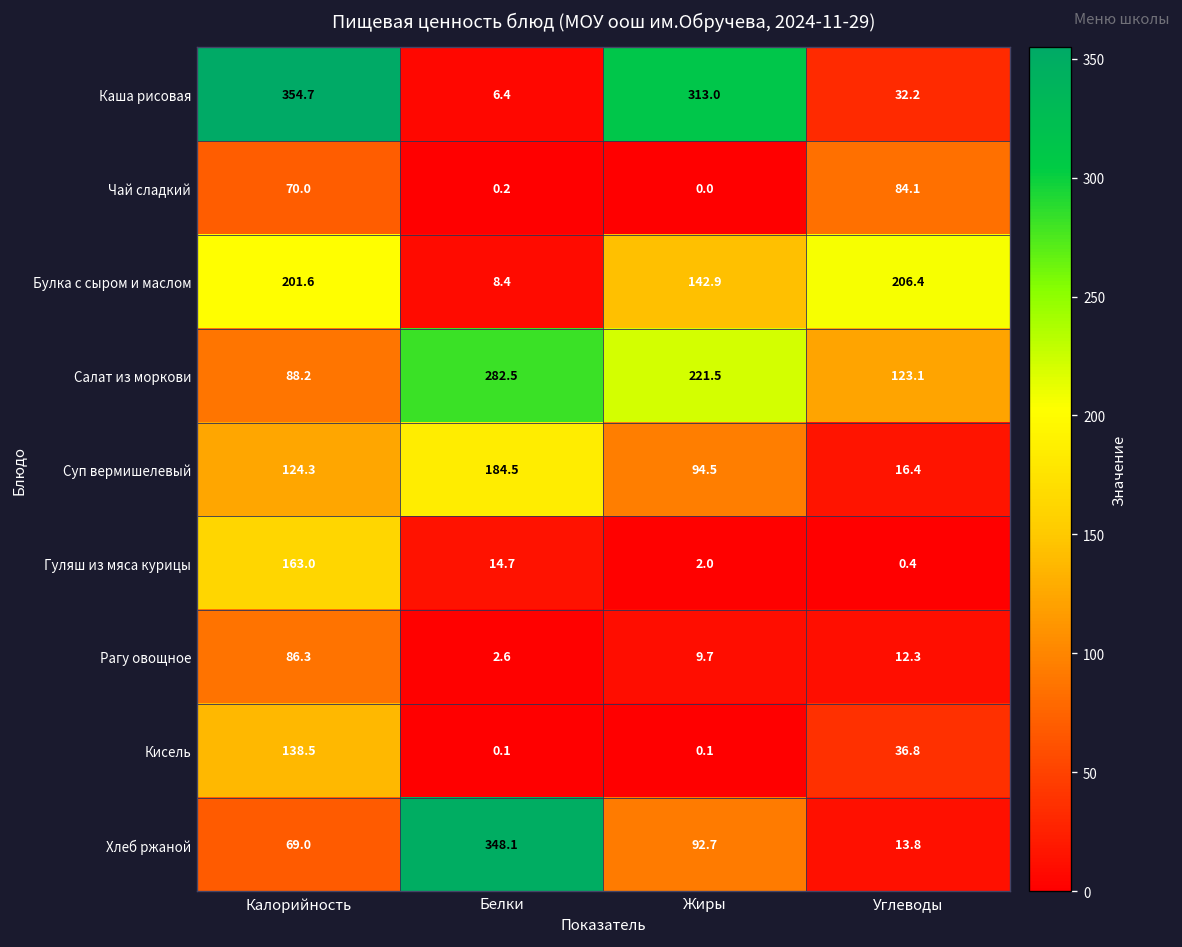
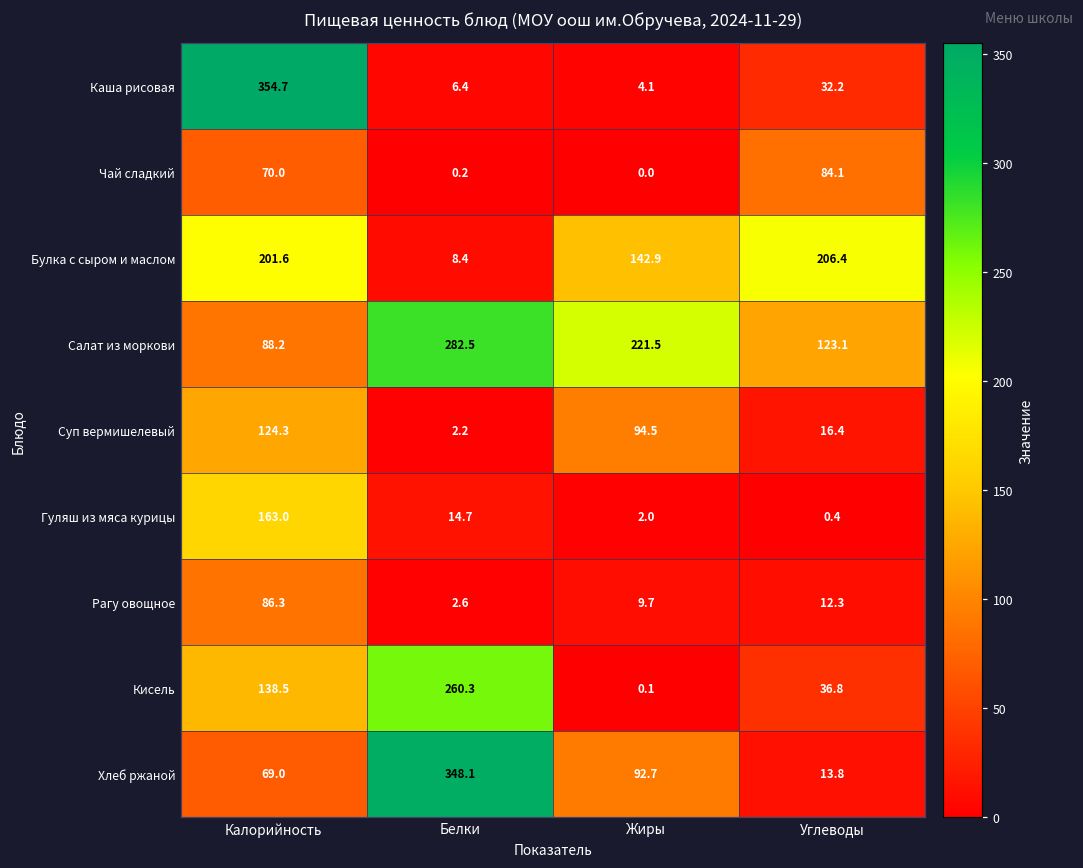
Каша рисовая, Жиры: 313.0 -> 4.1
Суп вермишелевый, Белки: 184.5 -> 2.2
Кисель, Белки: 0.1 -> 260.3
